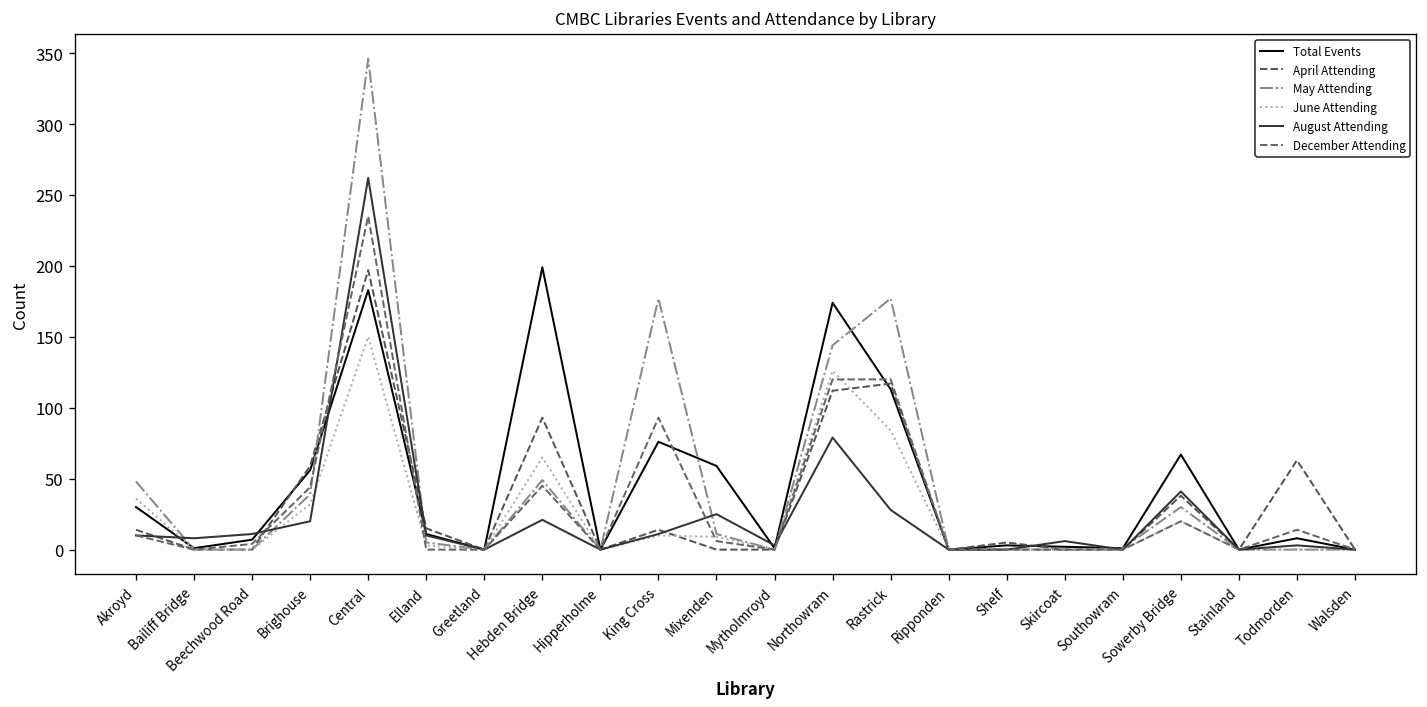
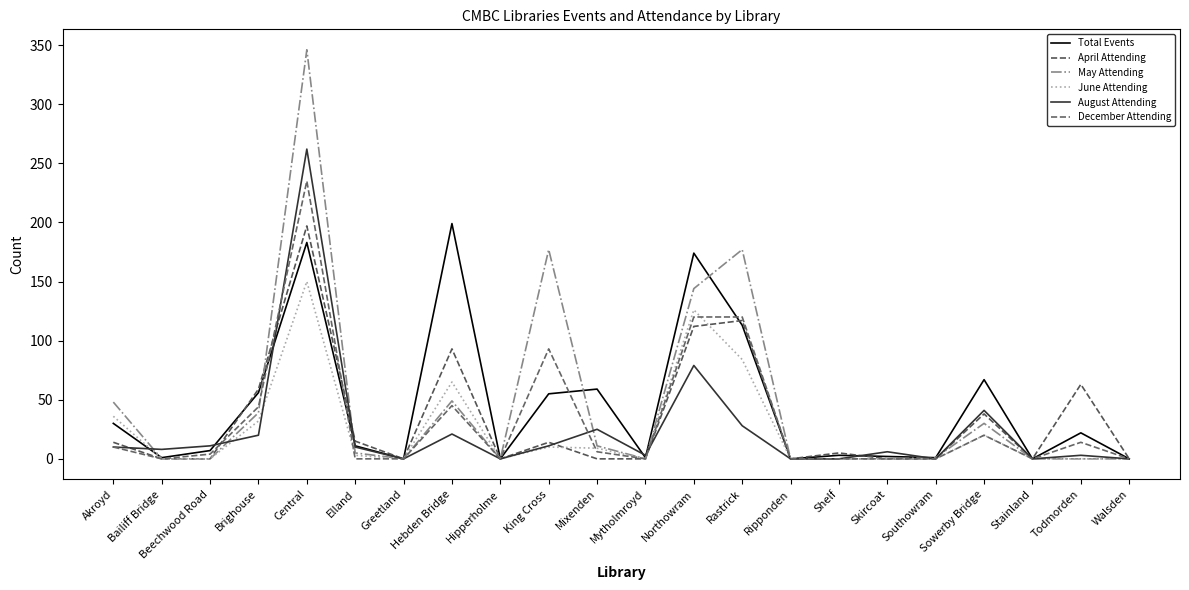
Total Events, King Cross: 76 -> 55
Total Events, Todmorden: 8 -> 22
